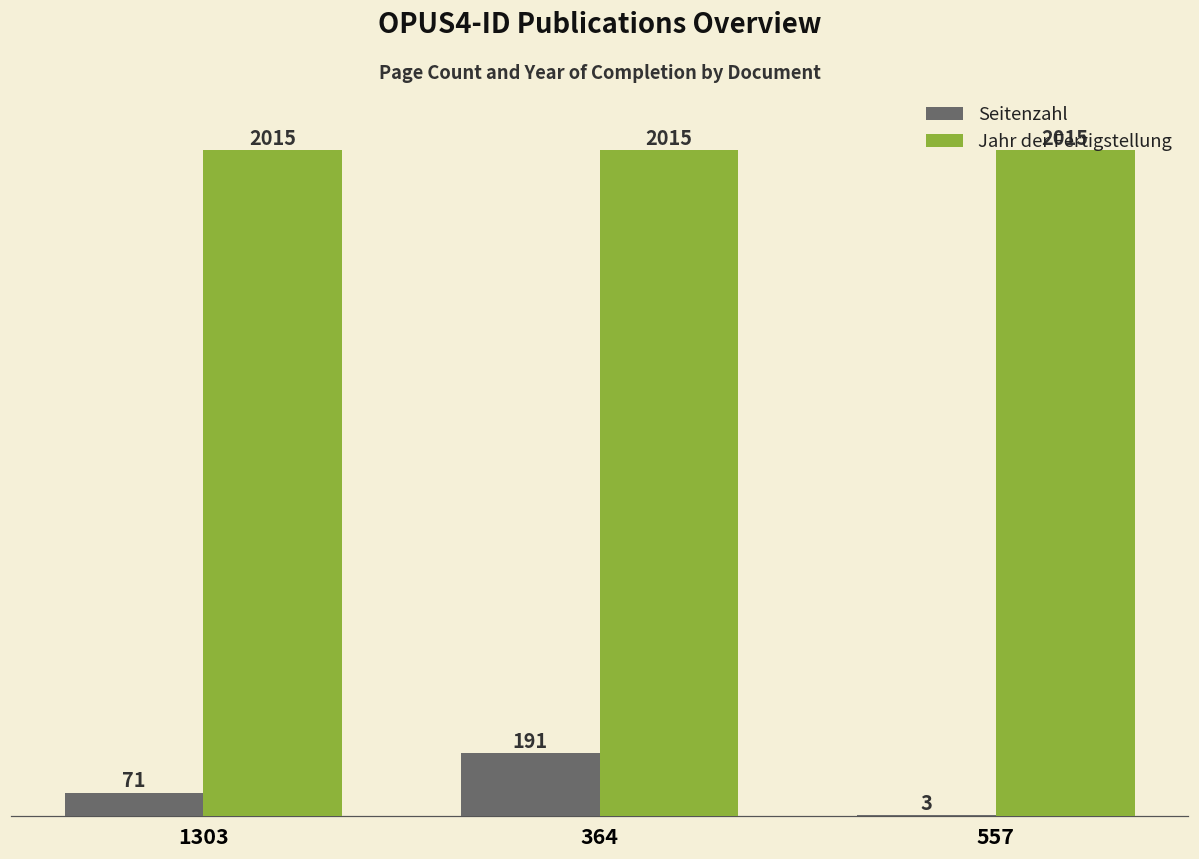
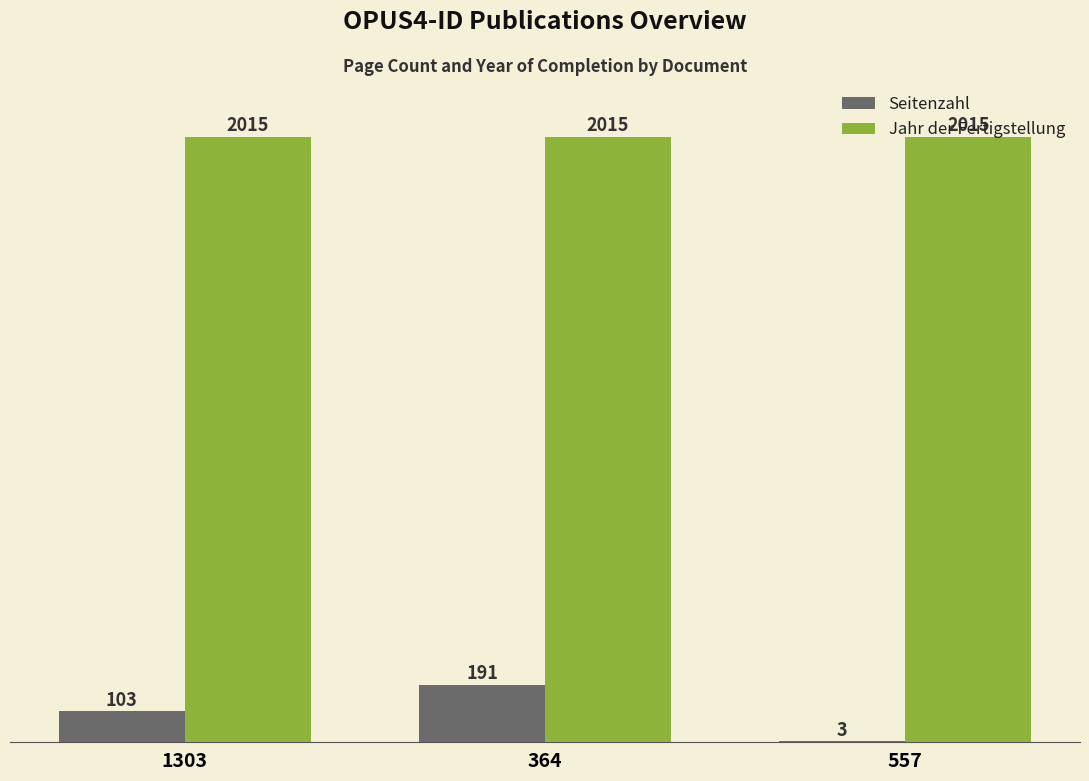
Seitenzahl, 1303: 71 -> 103
